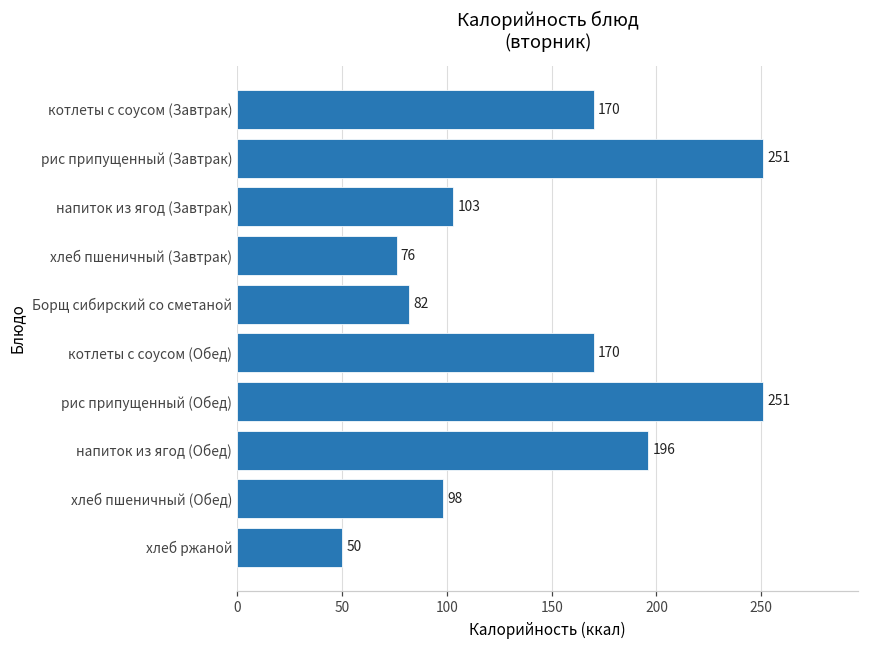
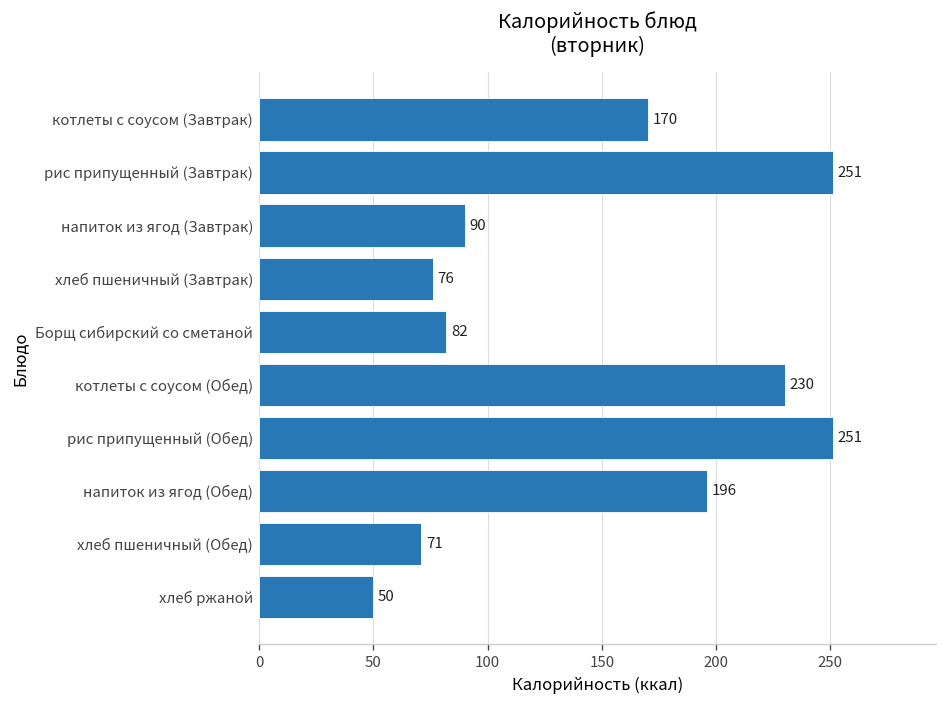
напиток из ягод (Завтрак): 103 -> 90
котлеты с соусом (Обед): 170 -> 230
хлеб пшеничный (Обед): 98 -> 71
